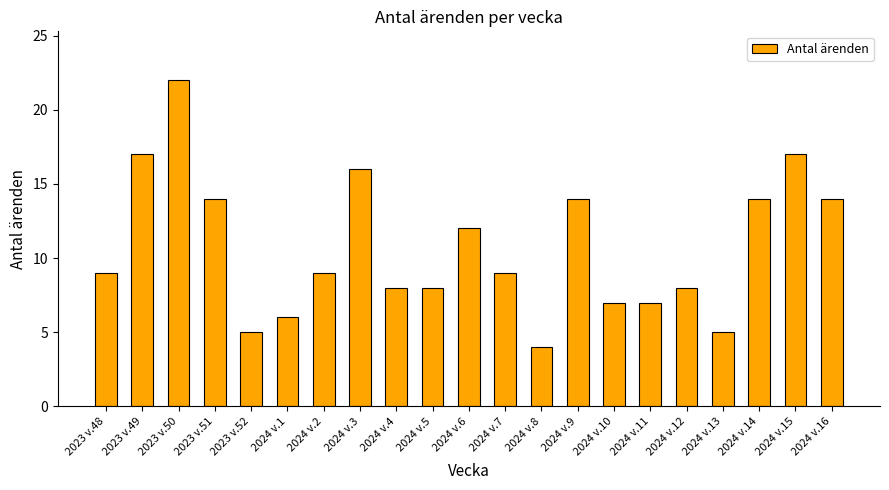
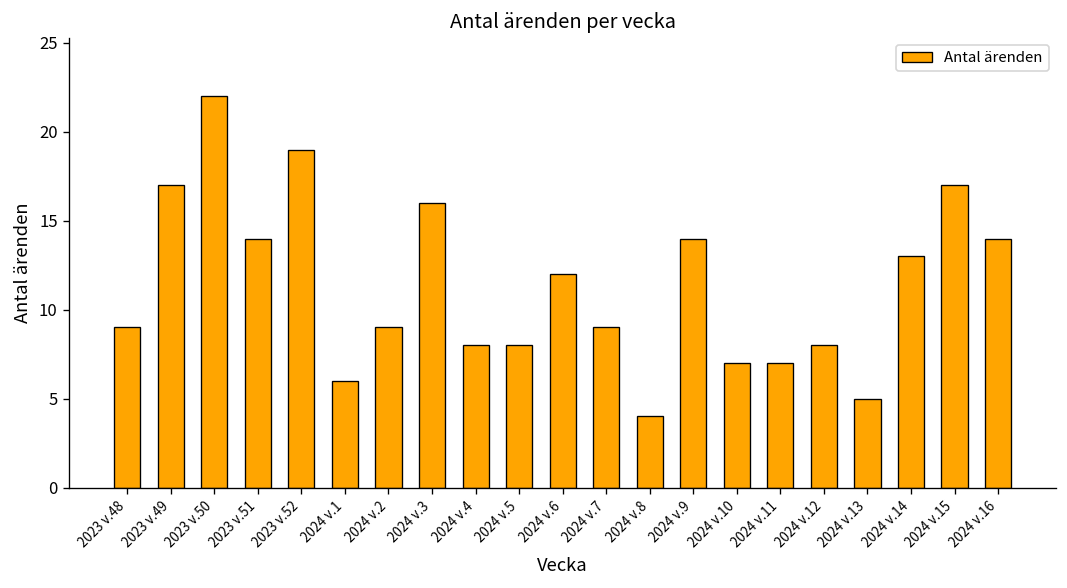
2023 v.52: 5 -> 19
2024 v.14: 14 -> 13
